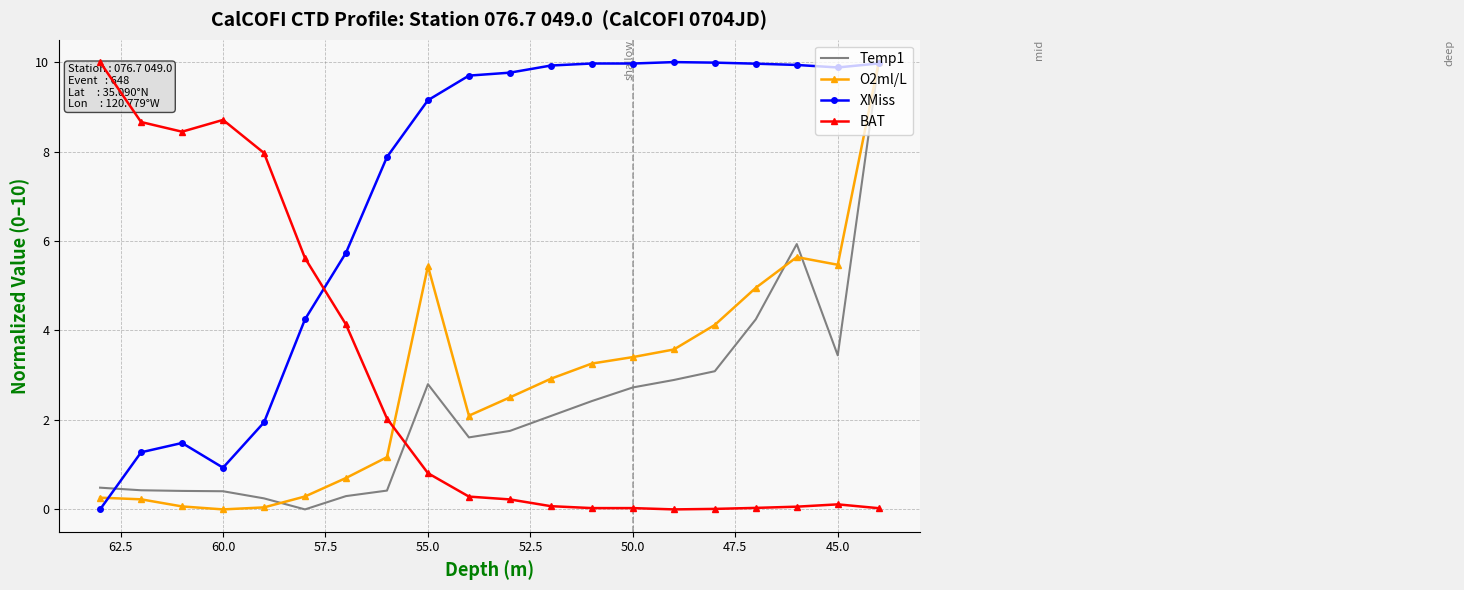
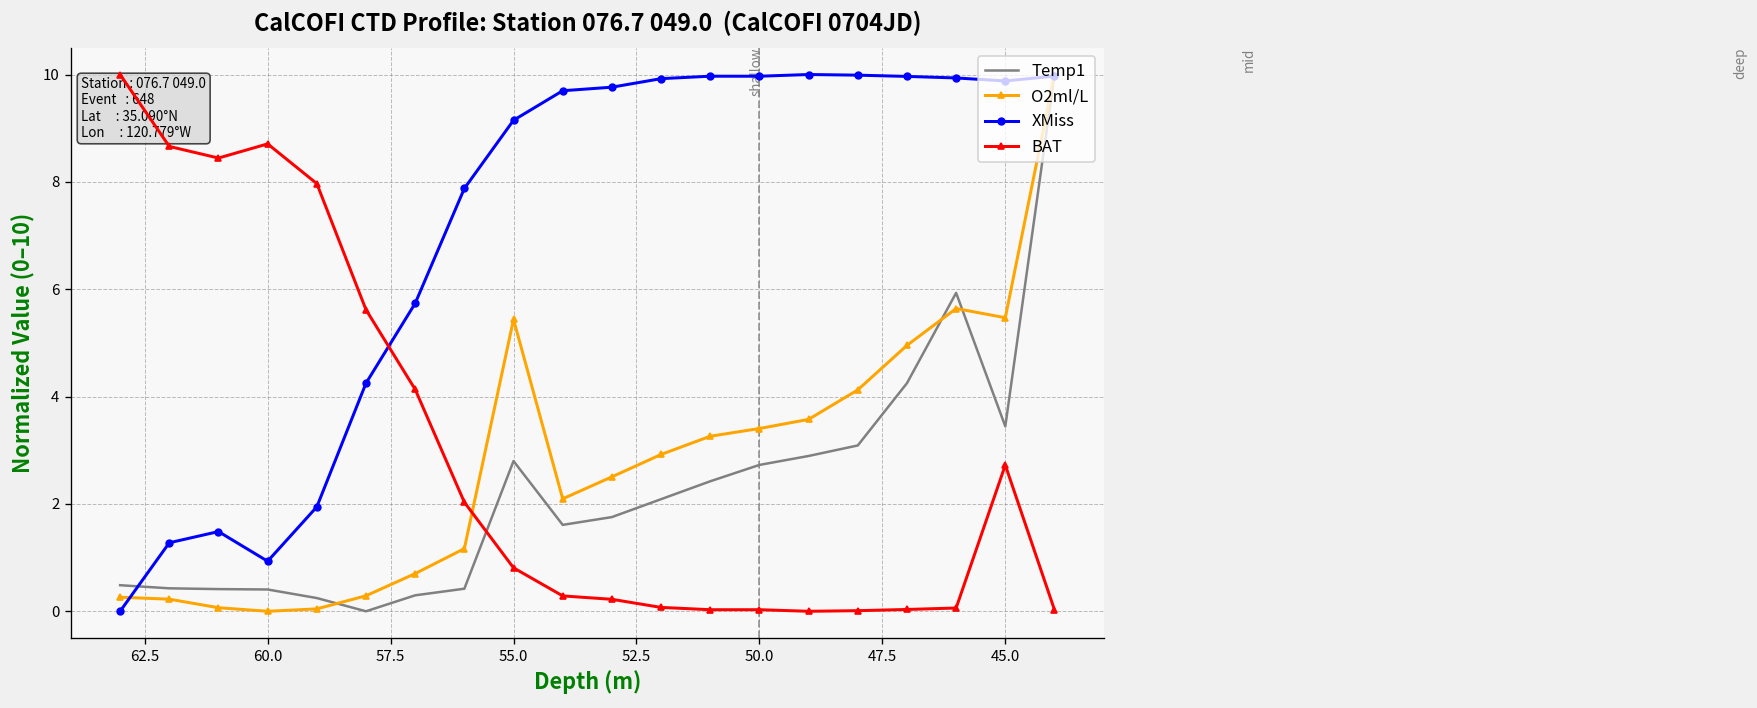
BAT, 45.0: 0.1 -> 2.7
